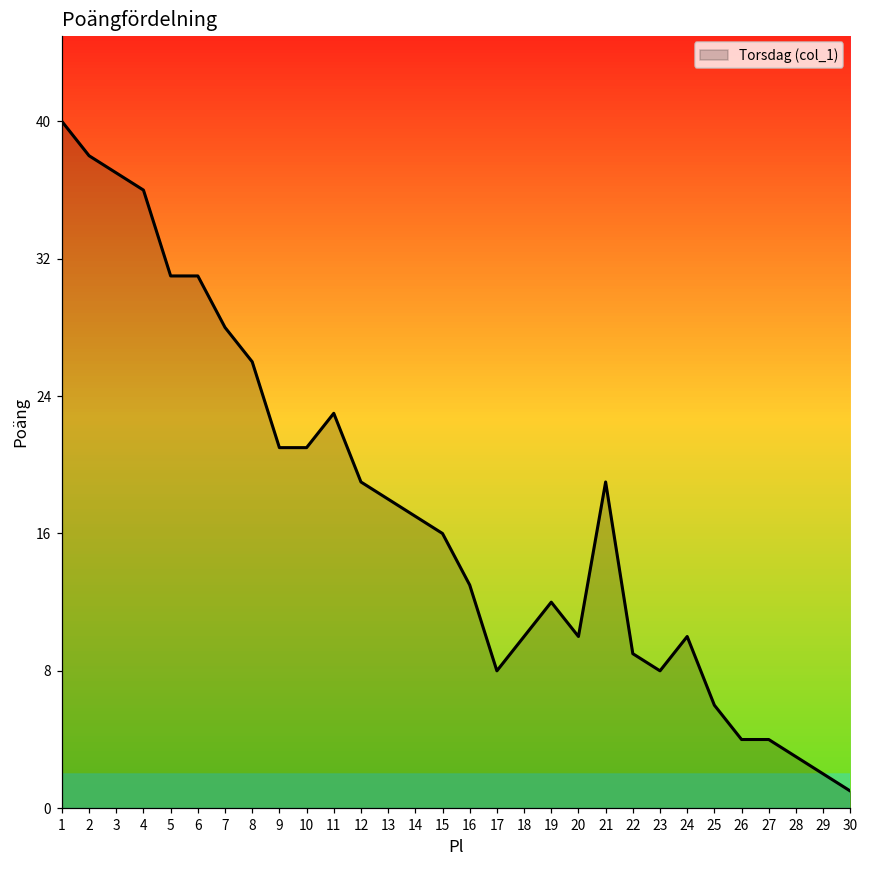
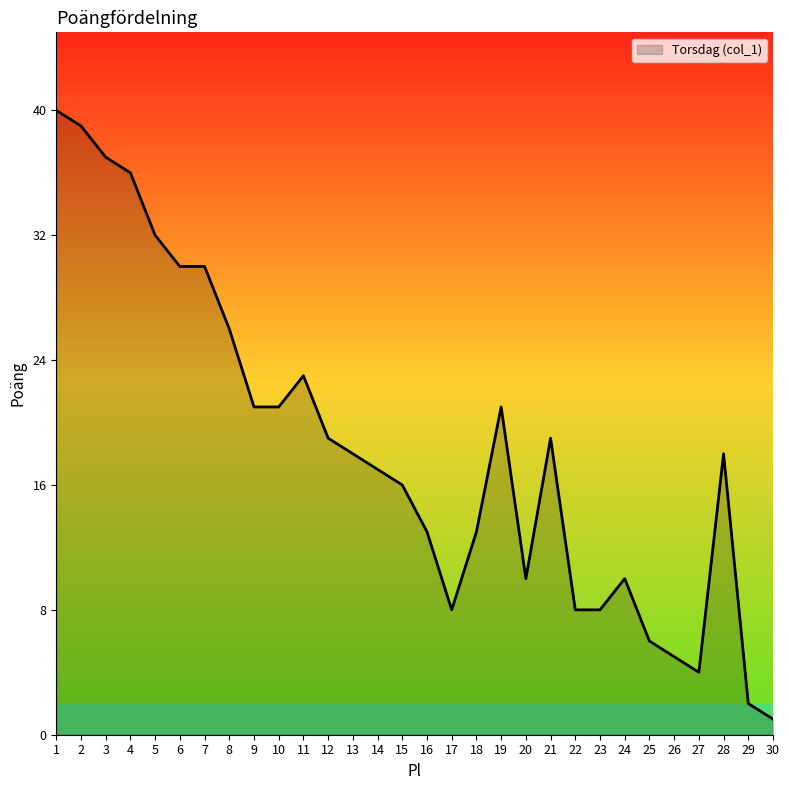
2: 38 -> 39
5: 31 -> 32
6: 31 -> 30
7: 28 -> 30
18: 10 -> 13
19: 12 -> 21
22: 9 -> 8
26: 4 -> 5
28: 3 -> 18
